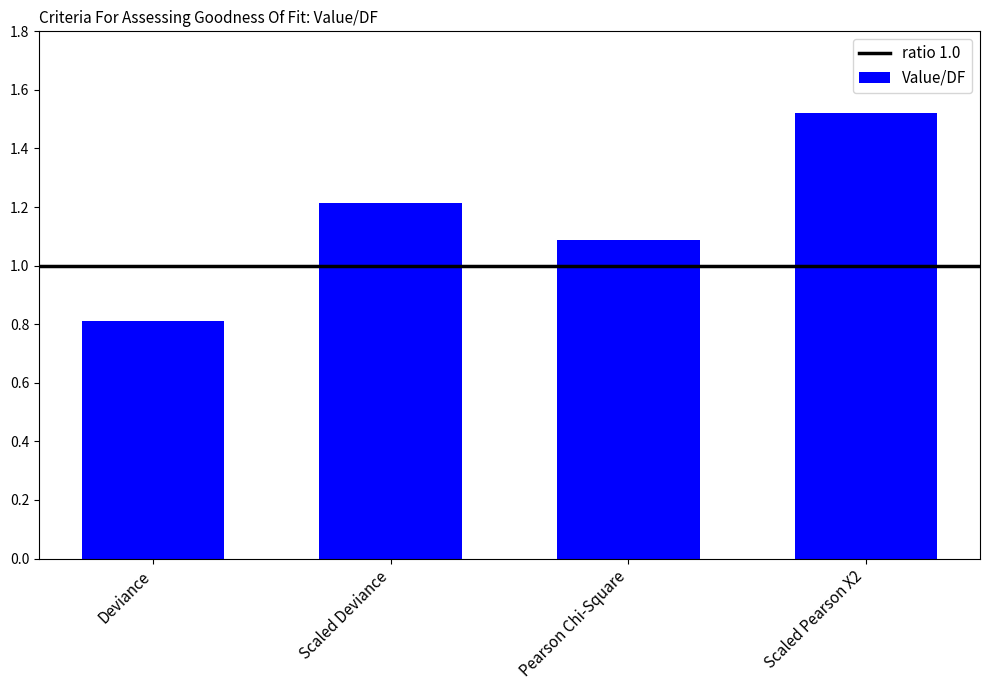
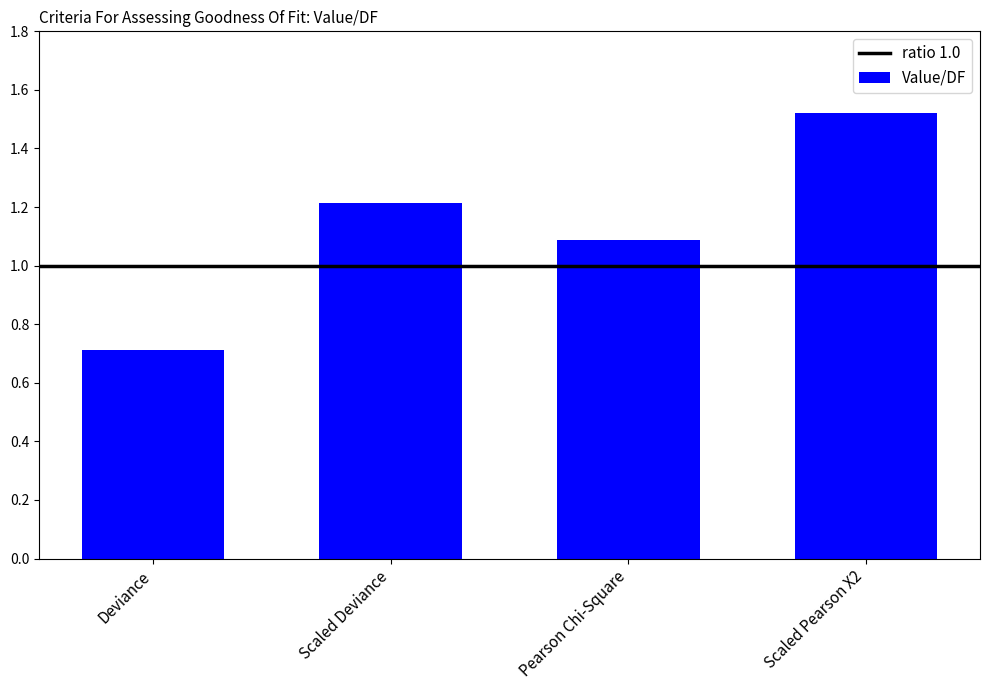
Deviance: 0.81 -> 0.71
